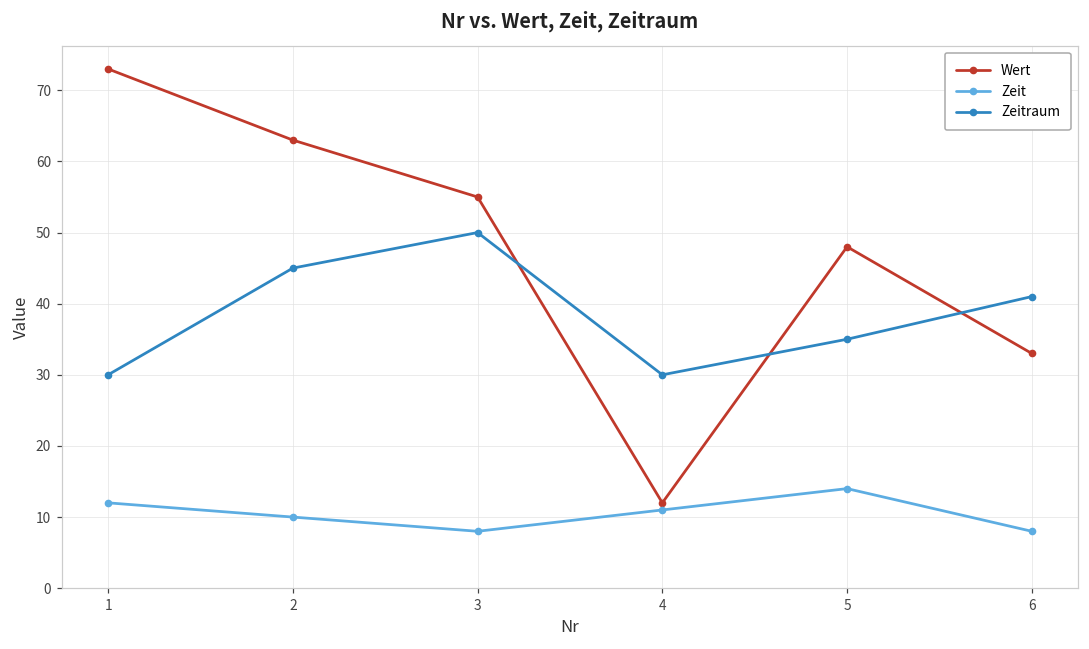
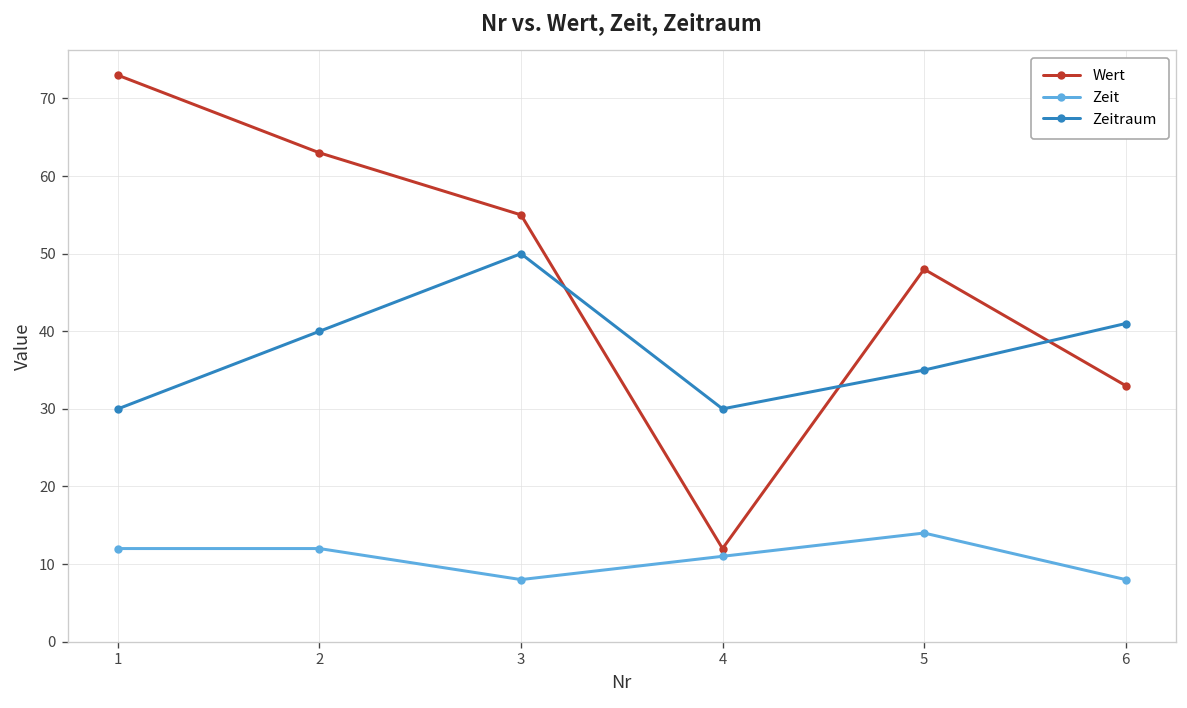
Zeit, 2: 10 -> 12
Zeitraum, 2: 45 -> 40
